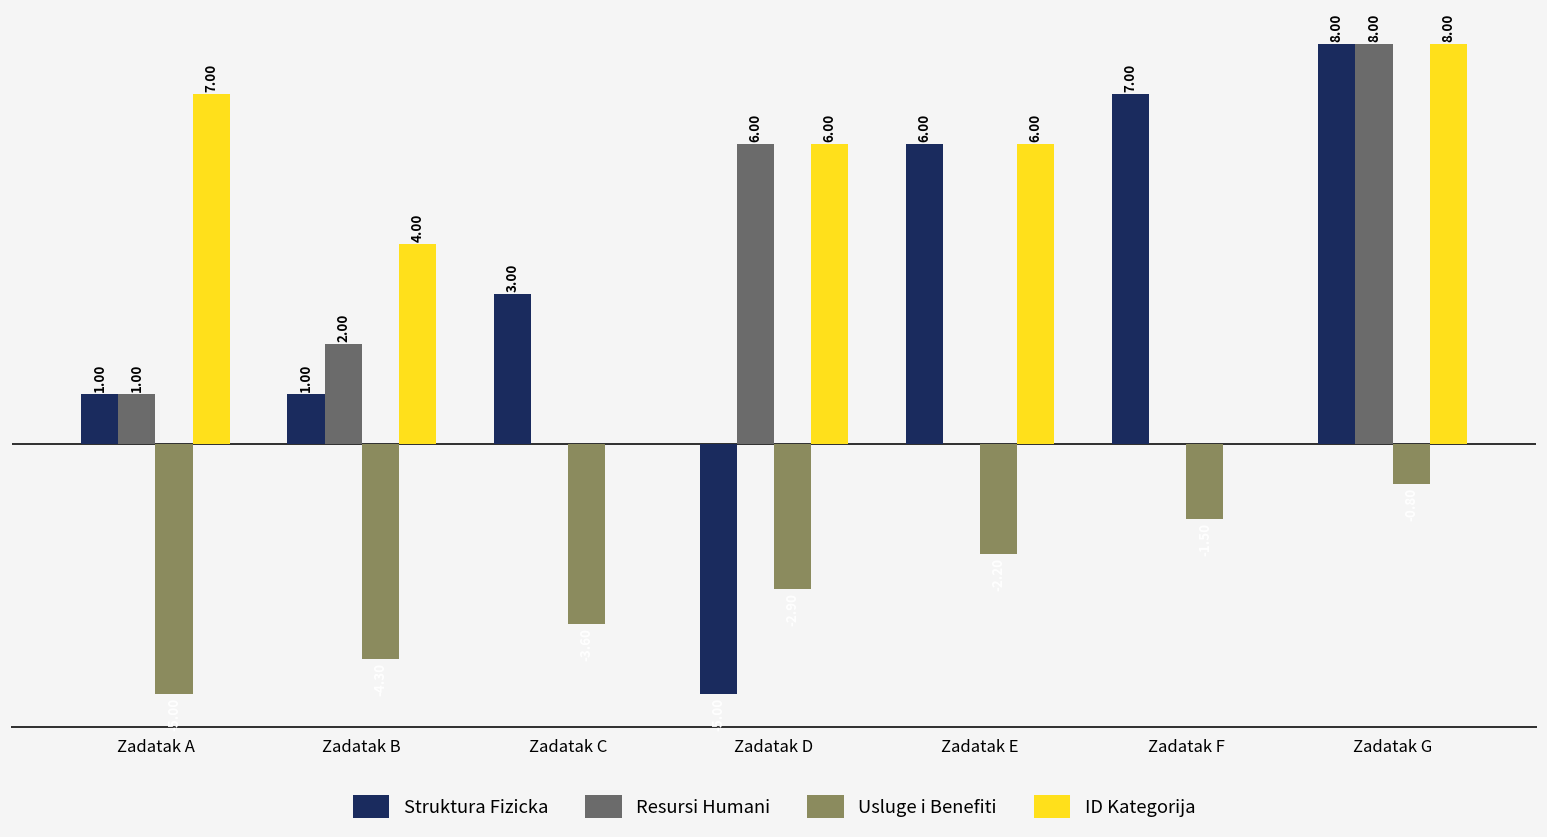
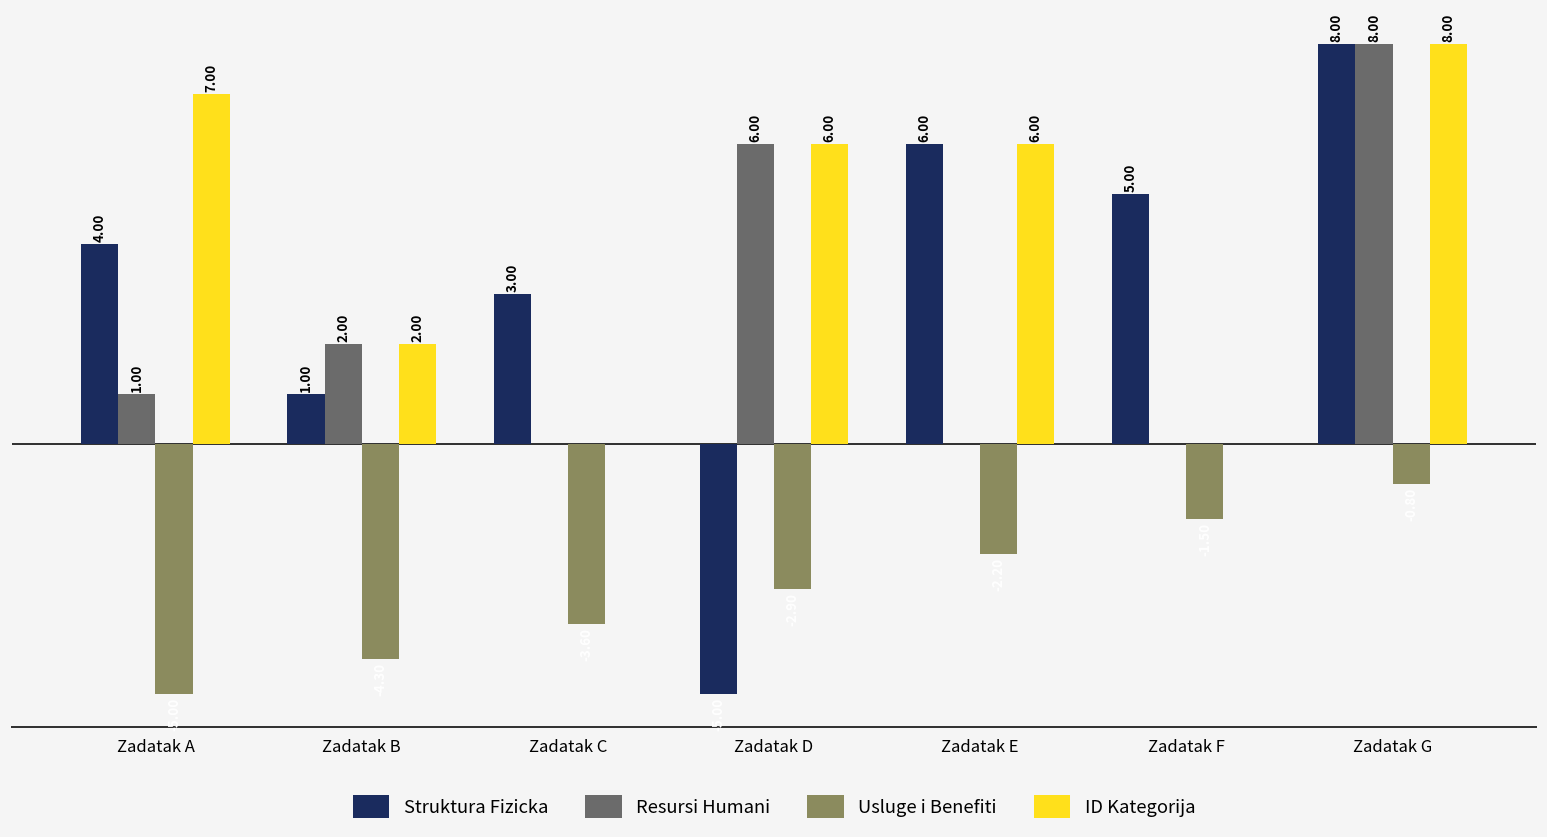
Struktura Fizicka, Zadatak A: 1.00 -> 4.00
ID Kategorija, Zadatak B: 4.00 -> 2.00
Struktura Fizicka, Zadatak F: 7.00 -> 5.00
